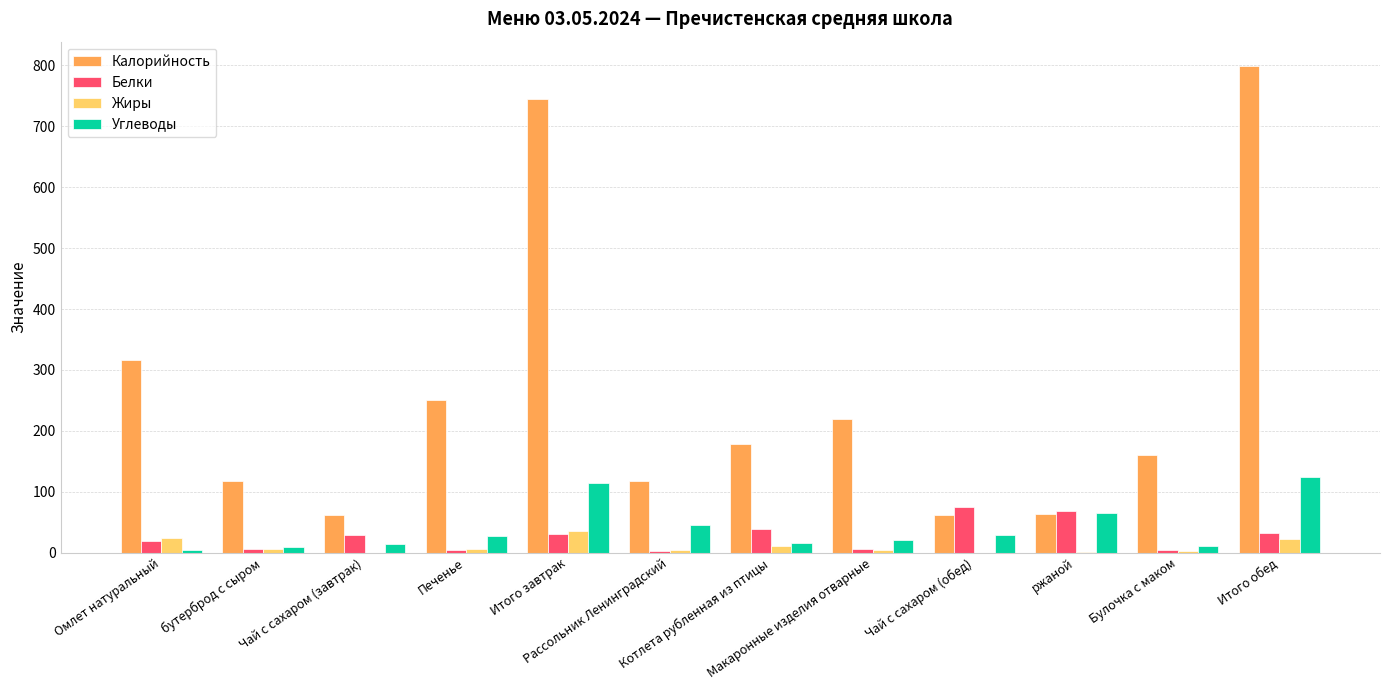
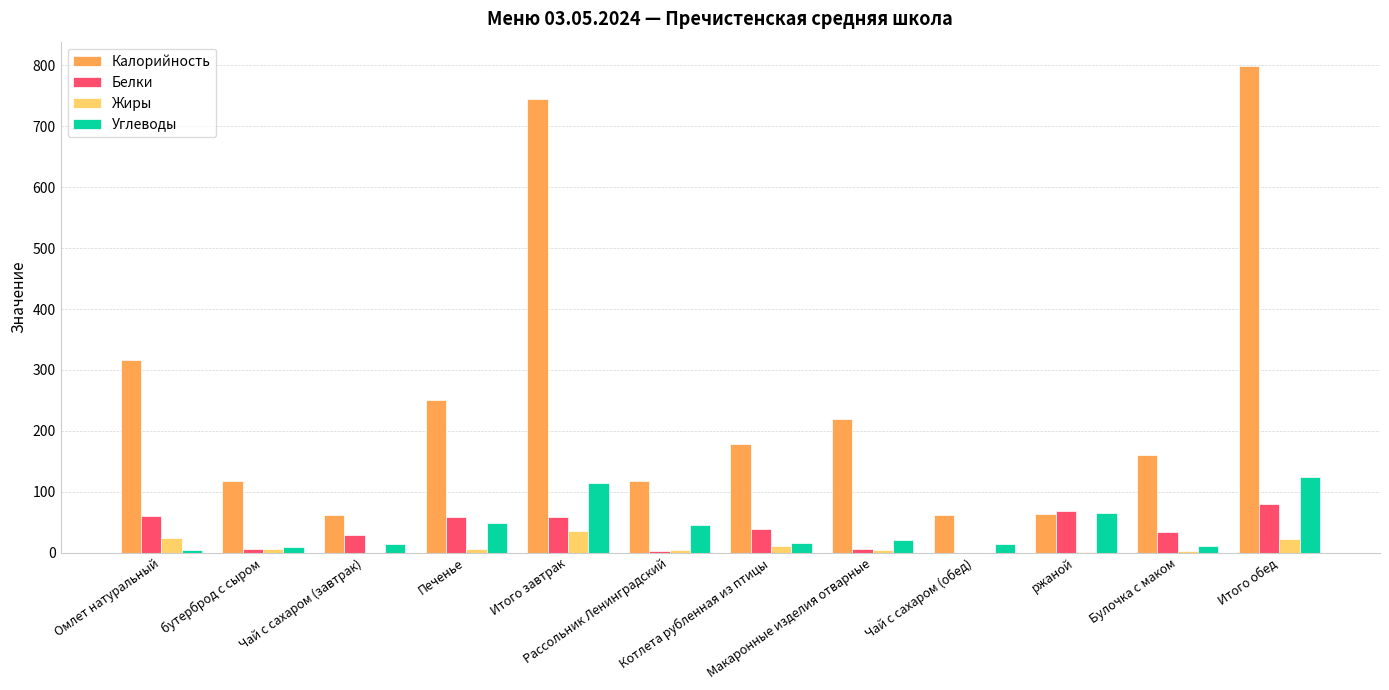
Белки, Омлет натуральный: 20 -> 60
Белки, Печенье: 0 -> 60
Углеводы, Печенье: 30 -> 50
Белки, Итого завтрак: 30 -> 60
Белки, Чай с сахаром (обед): 80 -> 0
Углеводы, Чай с сахаром (обед): 30 -> 20
Белки, Булочка с маком: 0 -> 30
Белки, Итого обед: 30 -> 80
